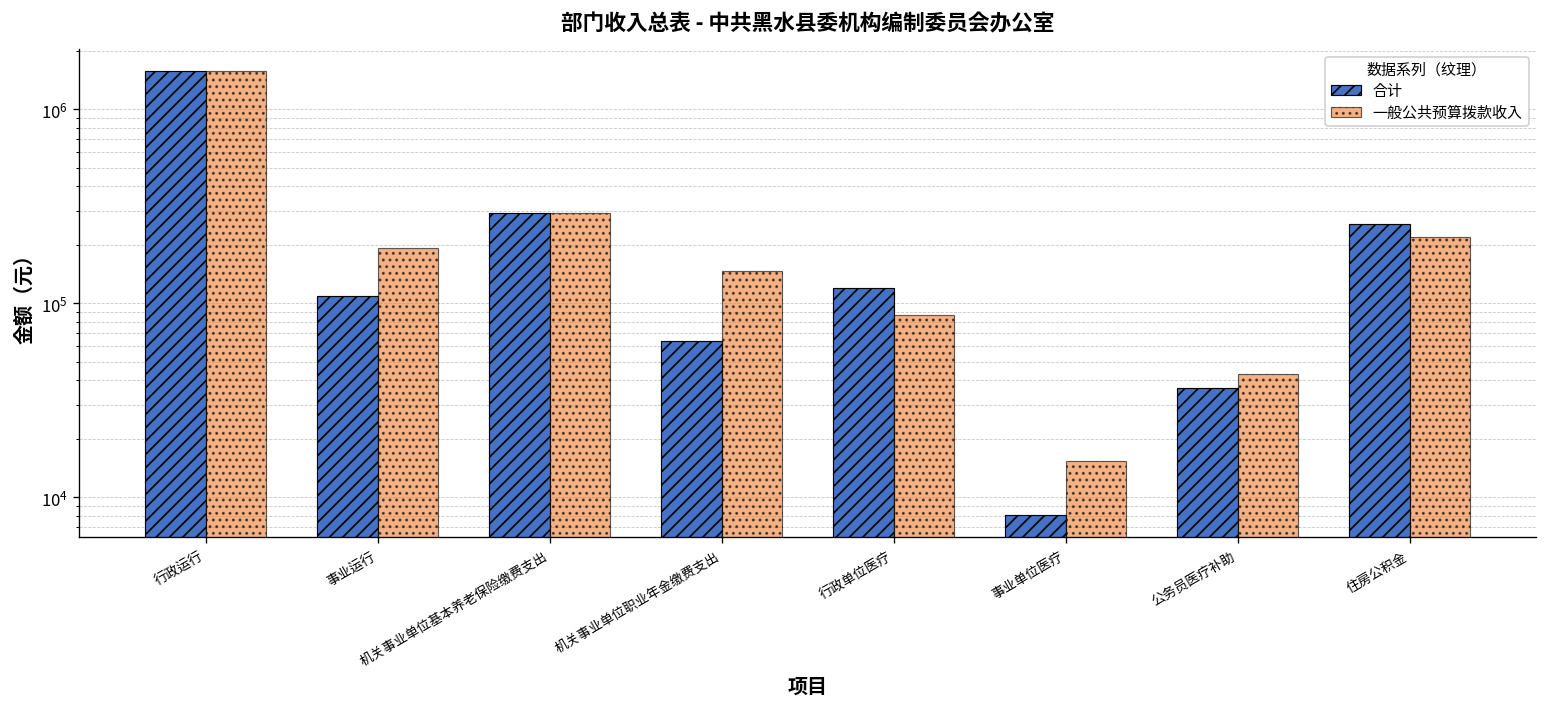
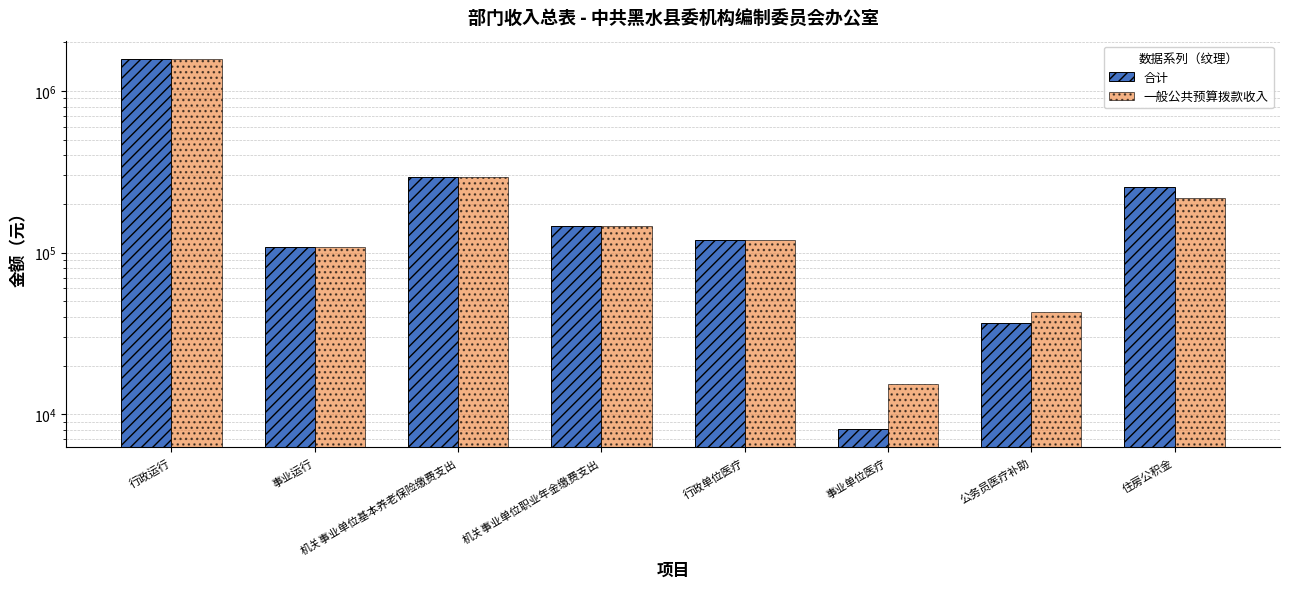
一般公共预算拨款收入, 事业运行: 190000 -> 110000
合计, 机关事业单位职业年金缴费支出: 64000 -> 150000
一般公共预算拨款收入, 行政单位医疗: 90000 -> 120000
